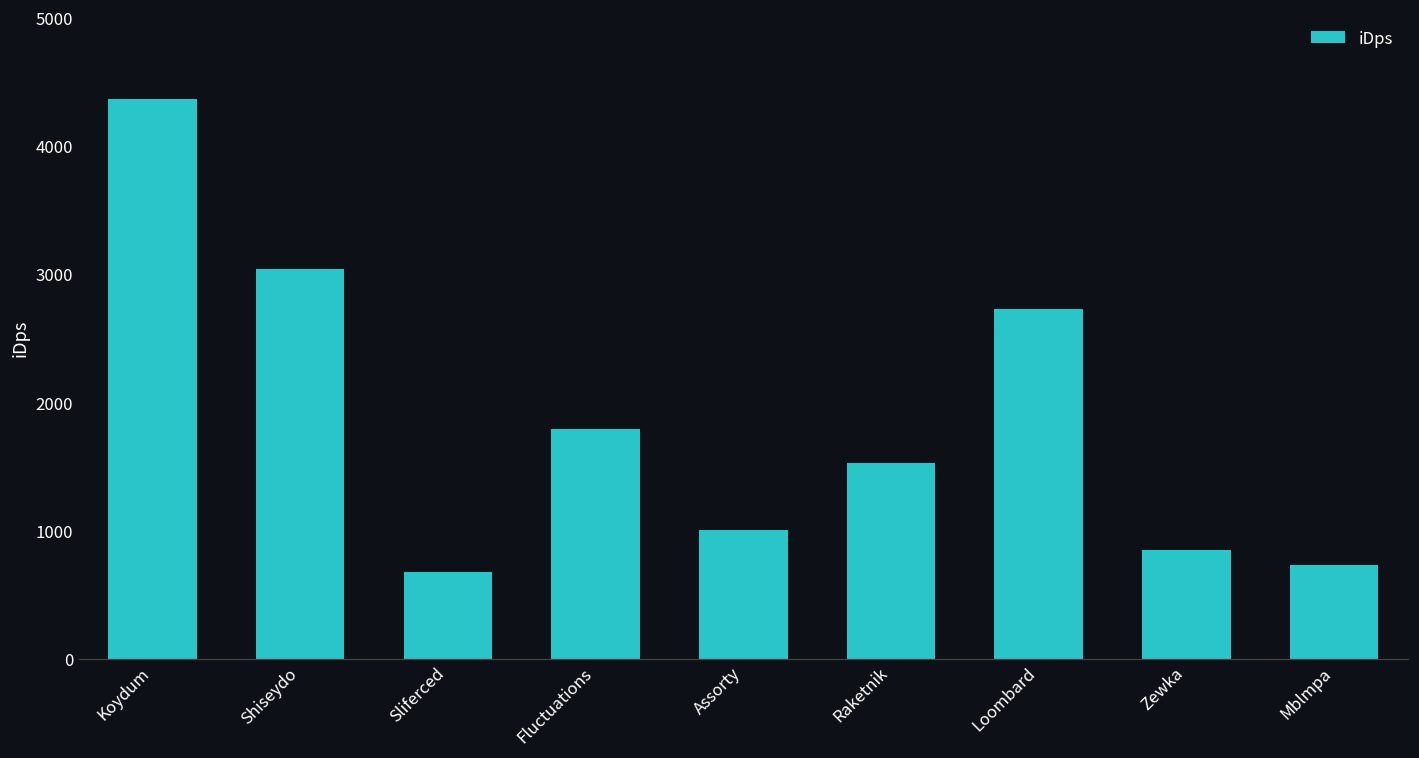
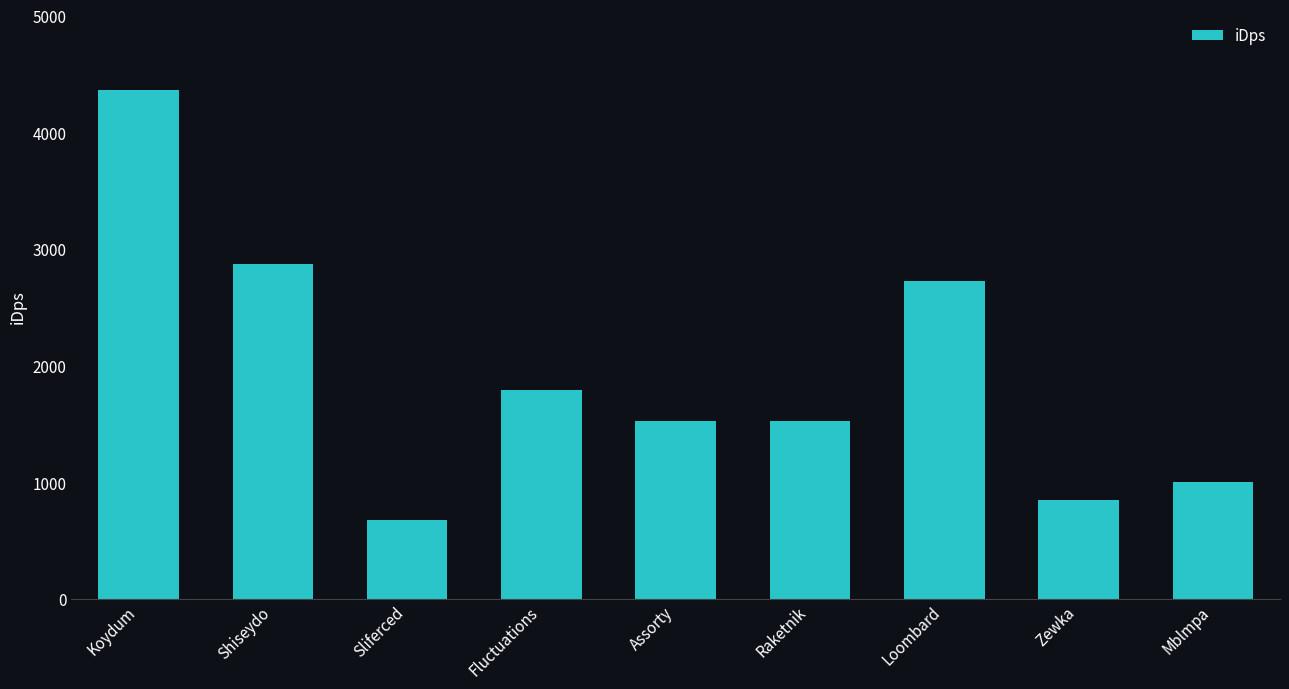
Shiseydo: 3040 -> 2870
Assorty: 1000 -> 1530
Mblmpa: 730 -> 1010
